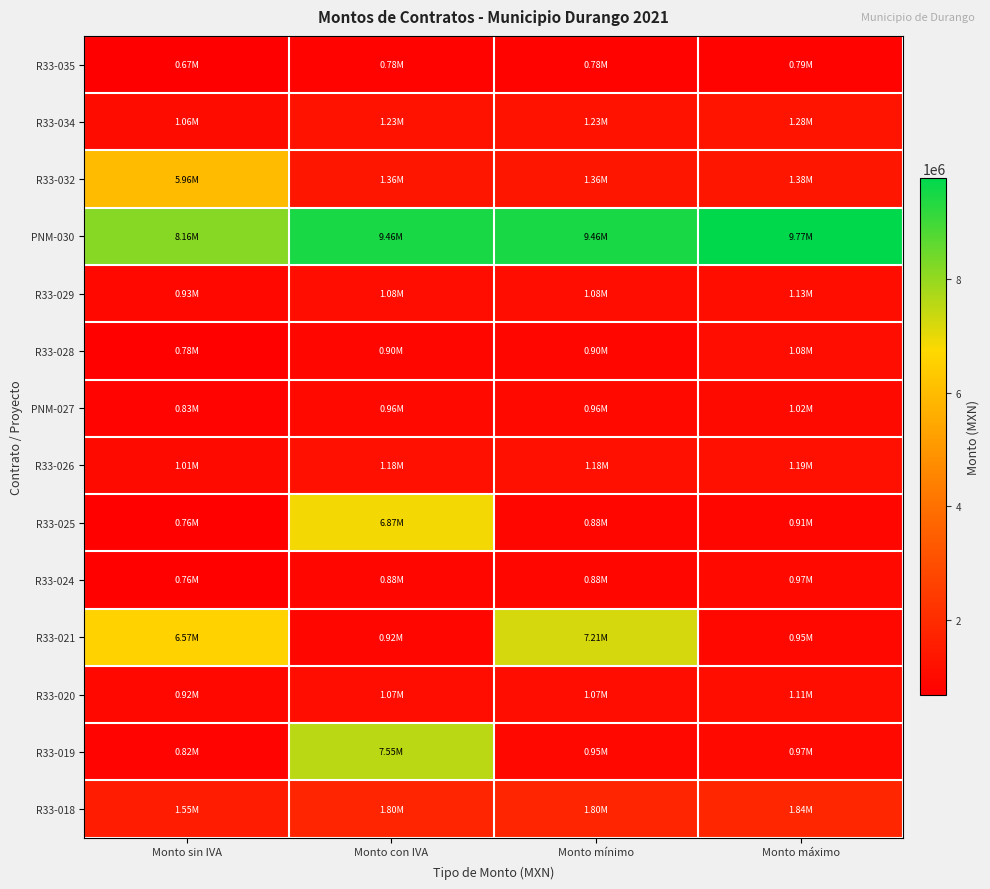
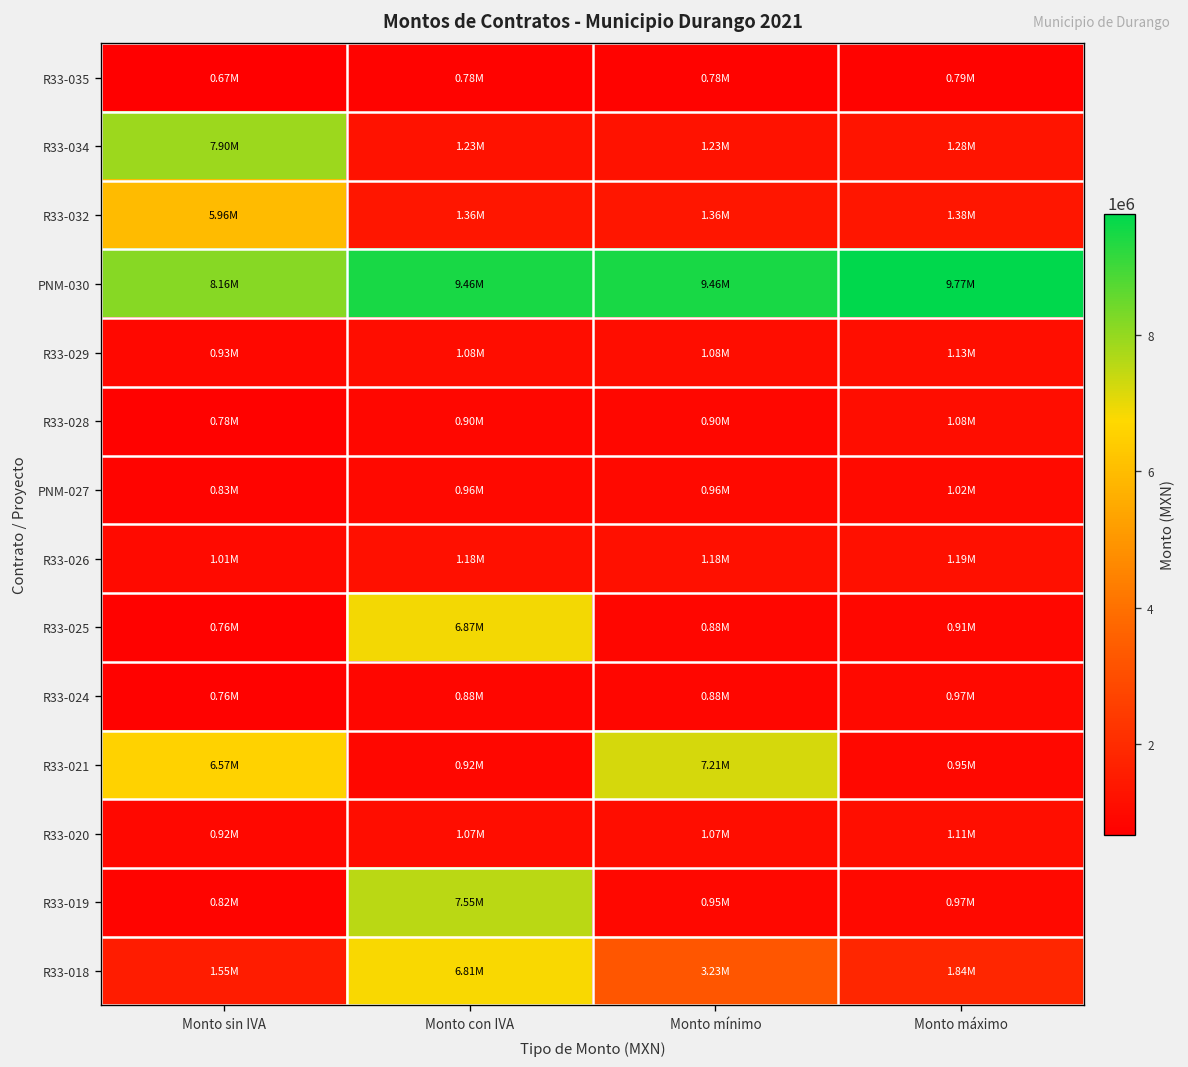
R33-034, Monto sin IVA: 1.06M -> 7.90M
R33-018, Monto con IVA: 1.80M -> 6.81M
R33-018, Monto mínimo: 1.80M -> 3.23M
